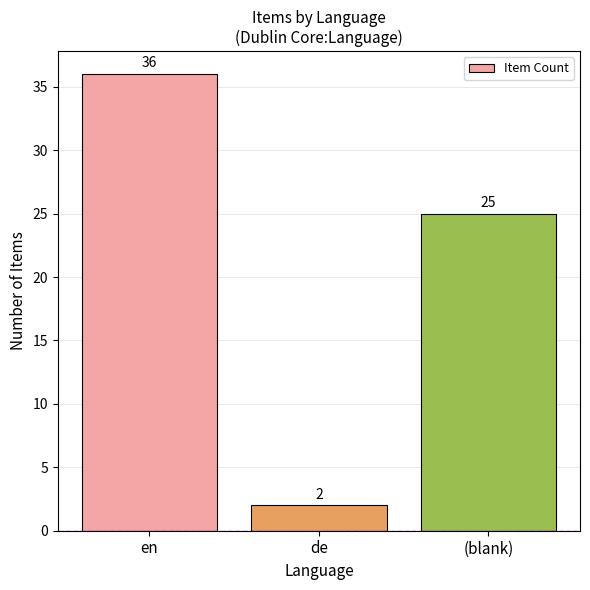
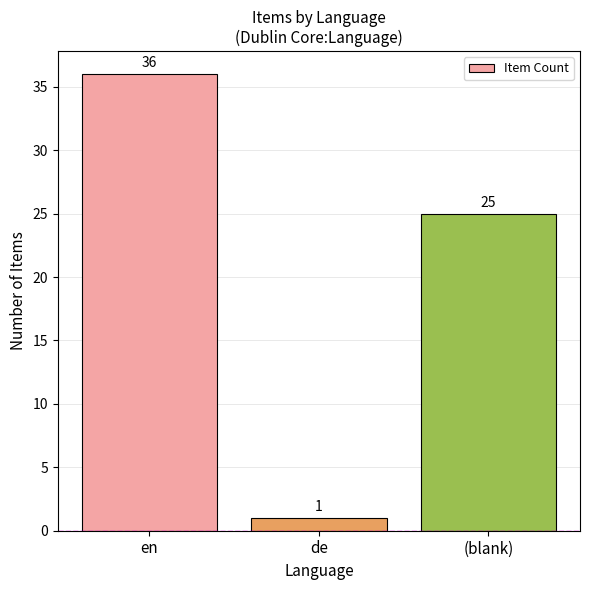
de: 2 -> 1
